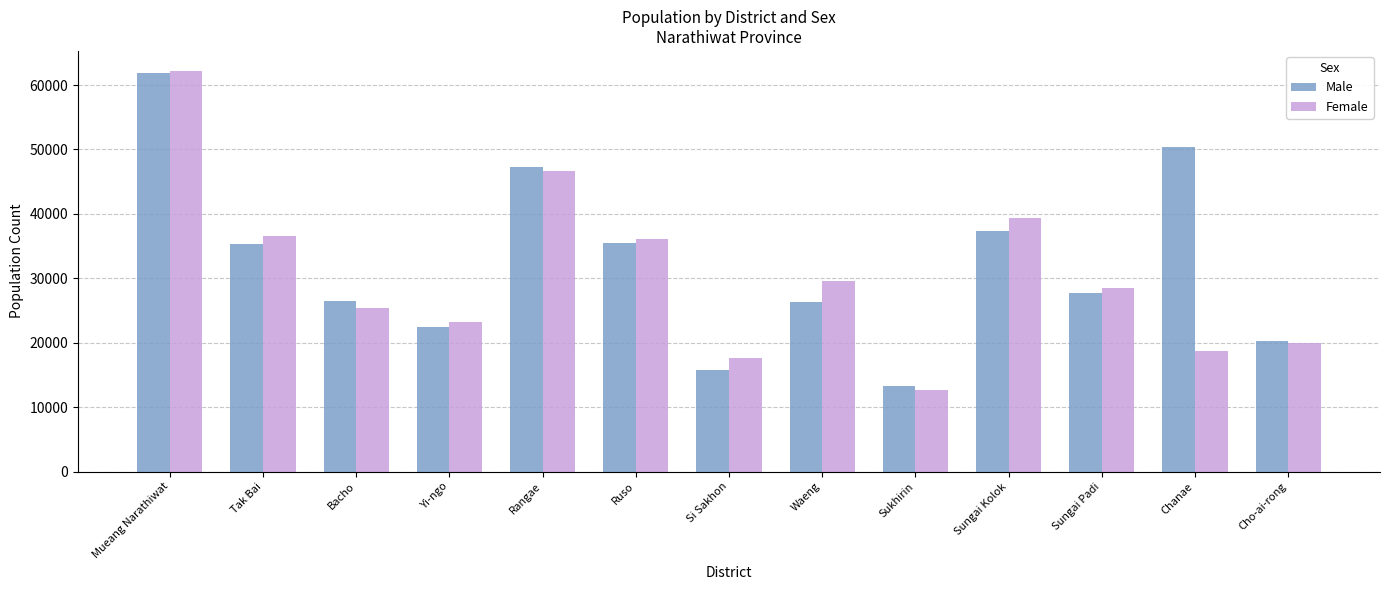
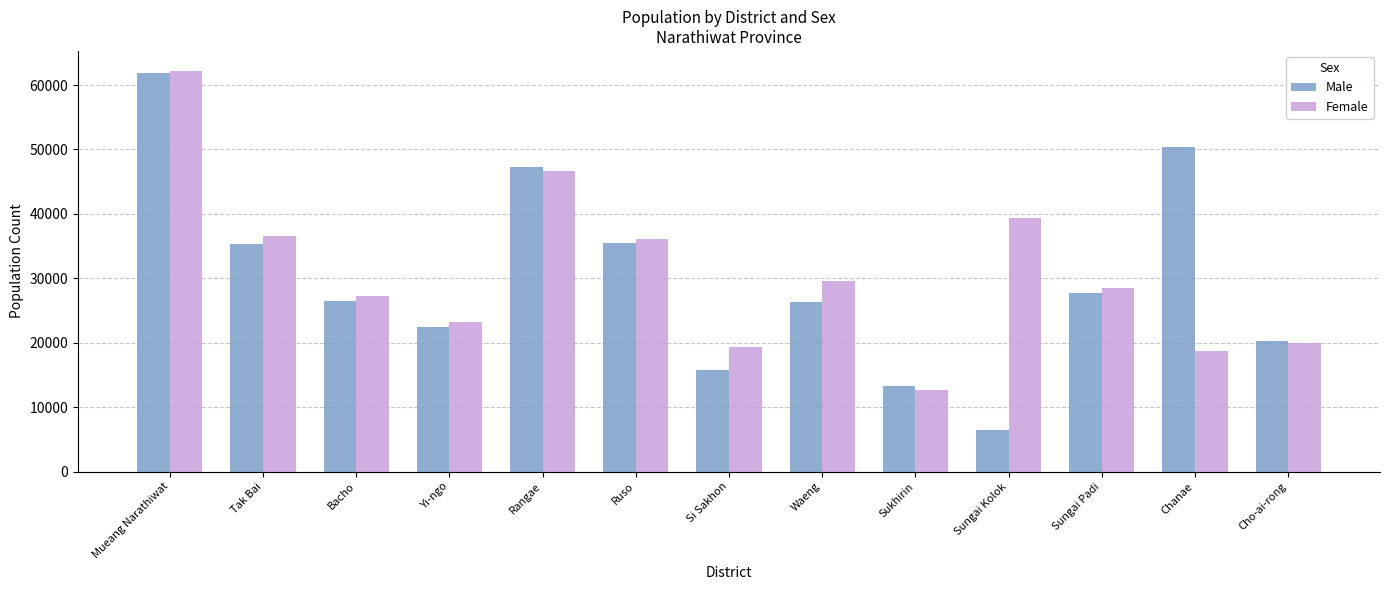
Female, Bacho: 25000 -> 27000
Female, Si Sakhon: 18000 -> 19000
Male, Sungai Kolok: 37000 -> 6000
